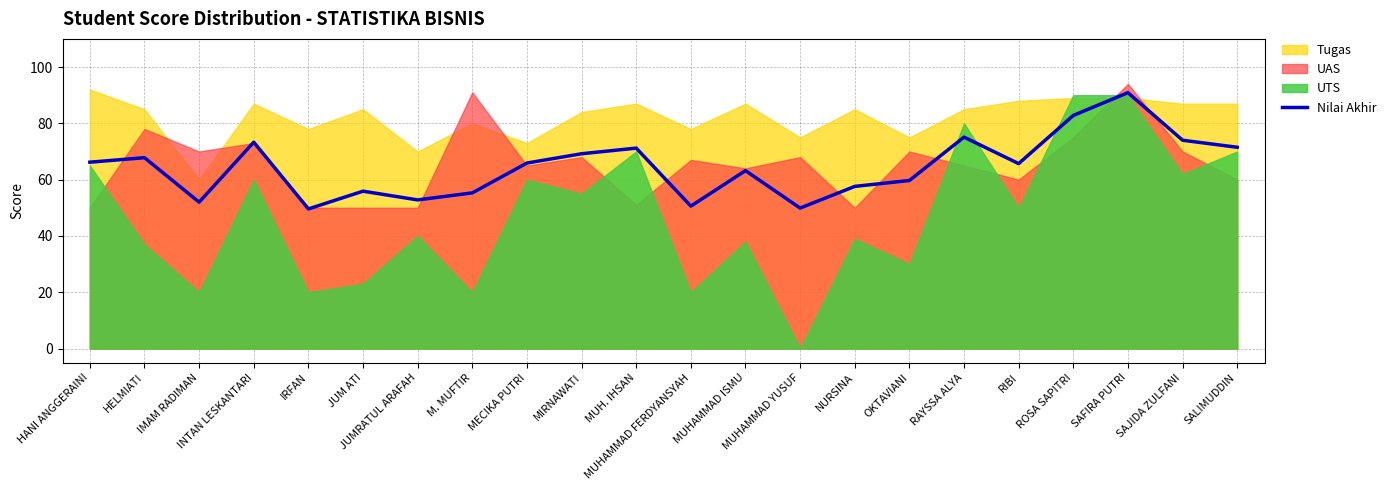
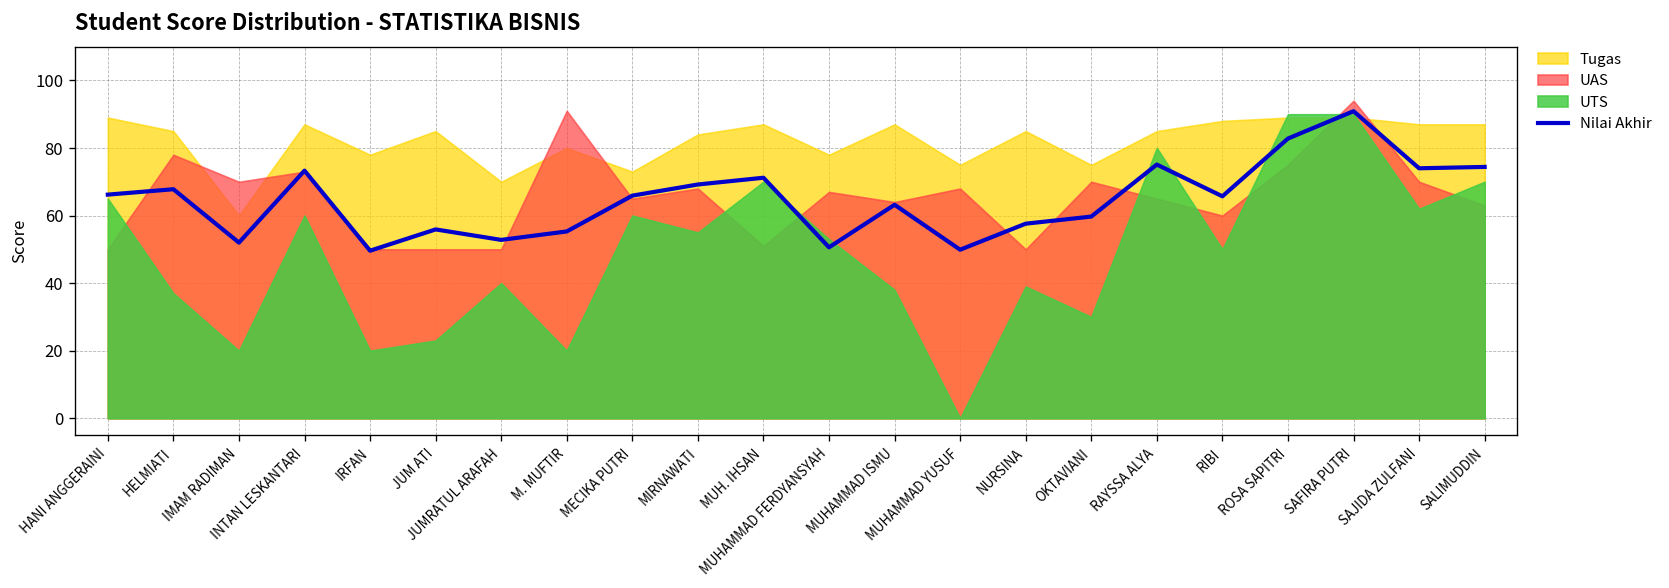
Tugas, HANI ANGGERAINI: 92 -> 89
UTS, MUHAMMAD FERDYANSYAH: 20 -> 53
Nilai Akhir, SALIMUDDIN: 72 -> 74
UAS, SALIMUDDIN: 60 -> 63
